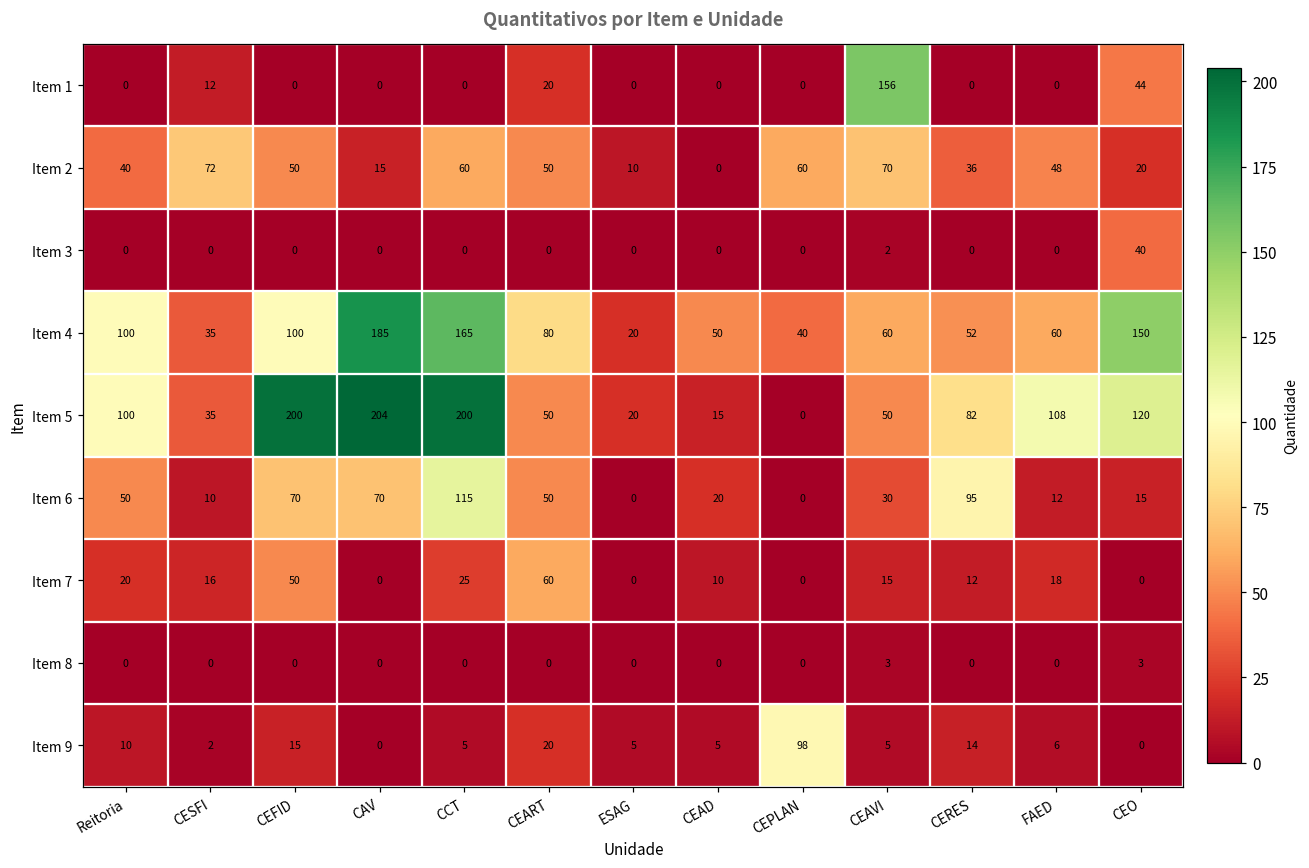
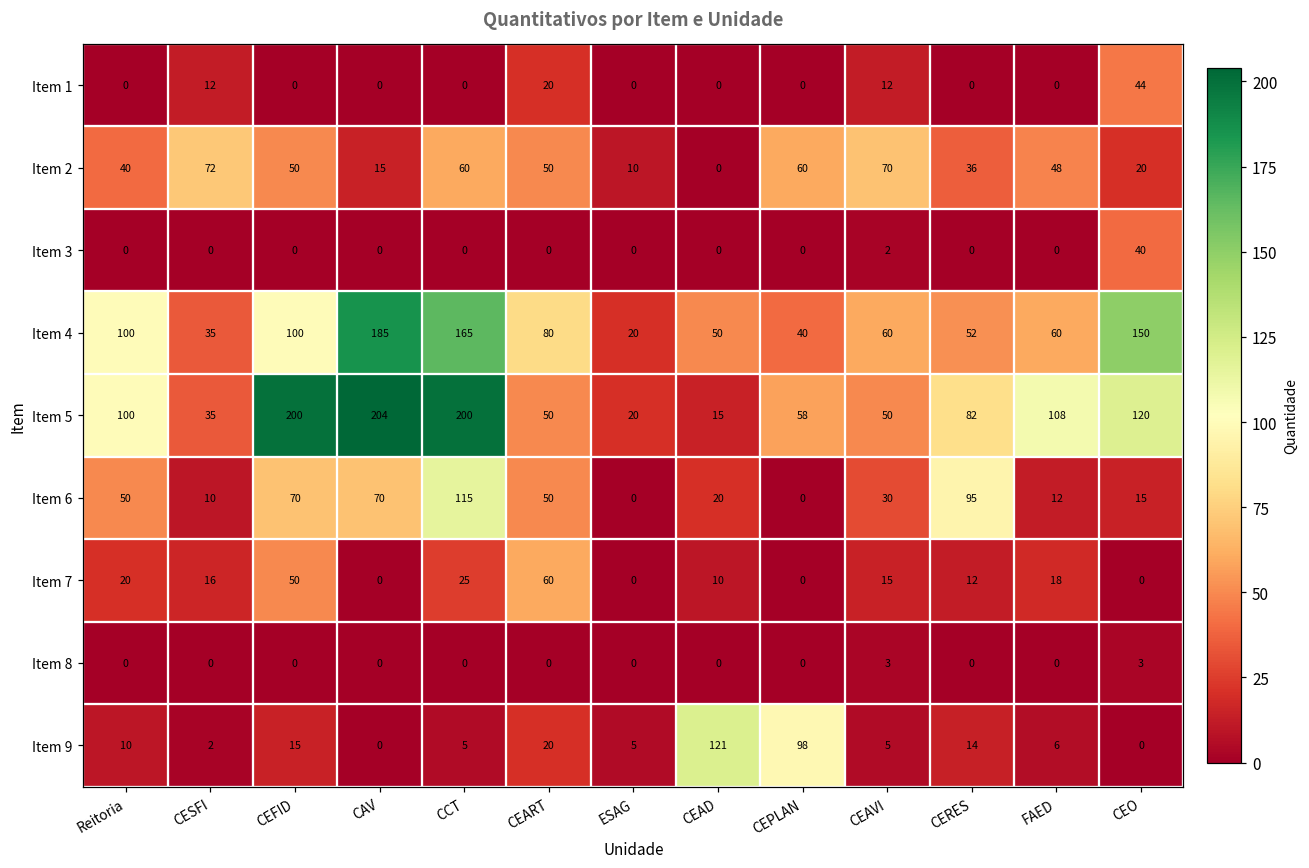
Item 1, CEAVI: 156 -> 12
Item 5, CEPLAN: 0 -> 58
Item 9, CEAD: 5 -> 121
